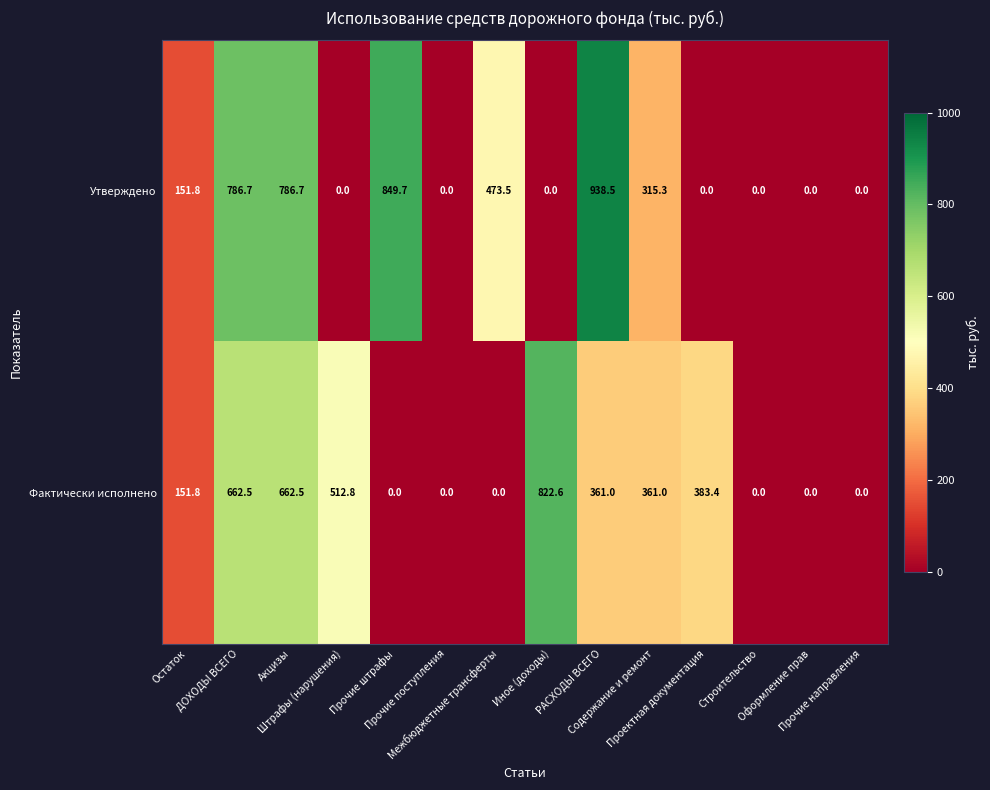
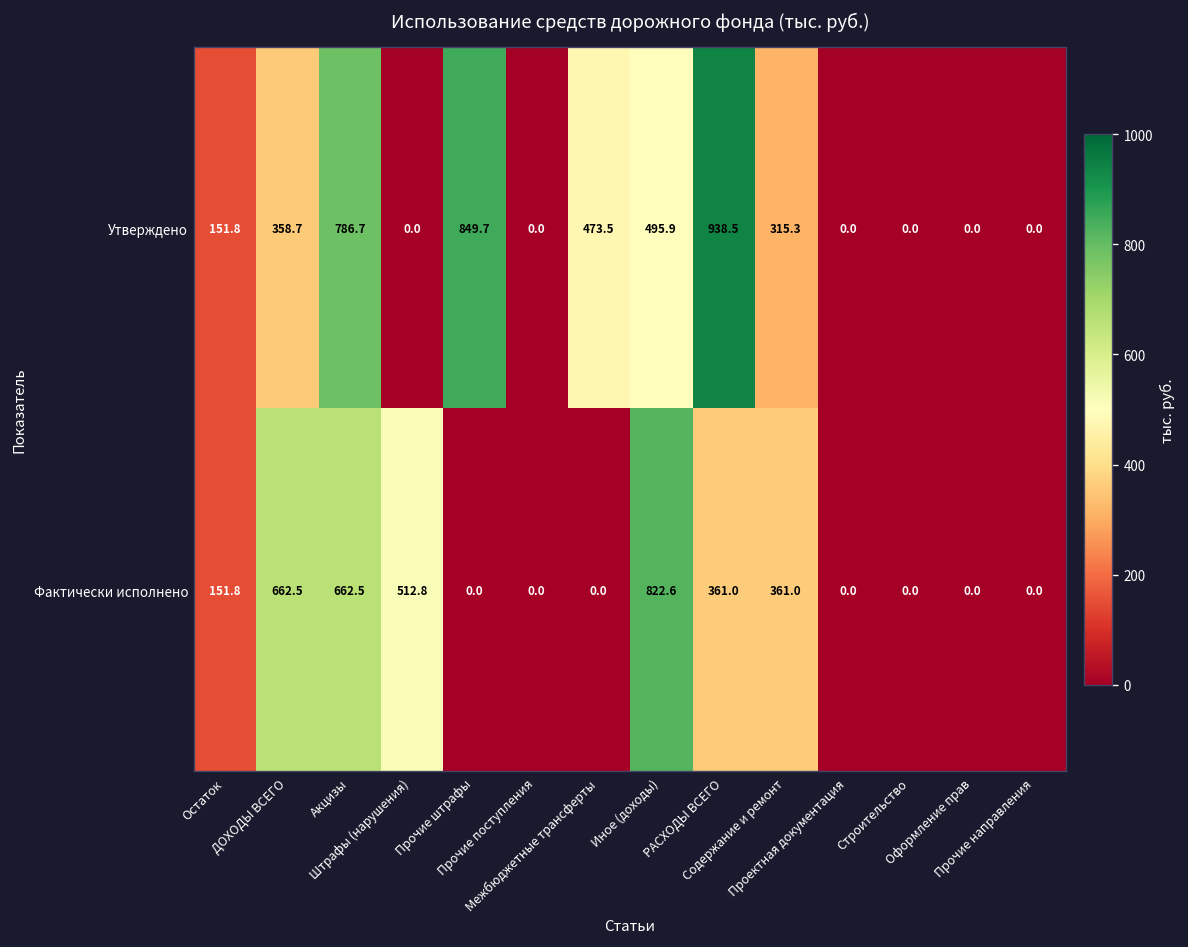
Утверждено, ДОХОДЫ ВСЕГО: 786.7 -> 358.7
Утверждено, Иное (доходы): 0.0 -> 495.9
Фактически исполнено, Проектная документация: 383.4 -> 0.0
